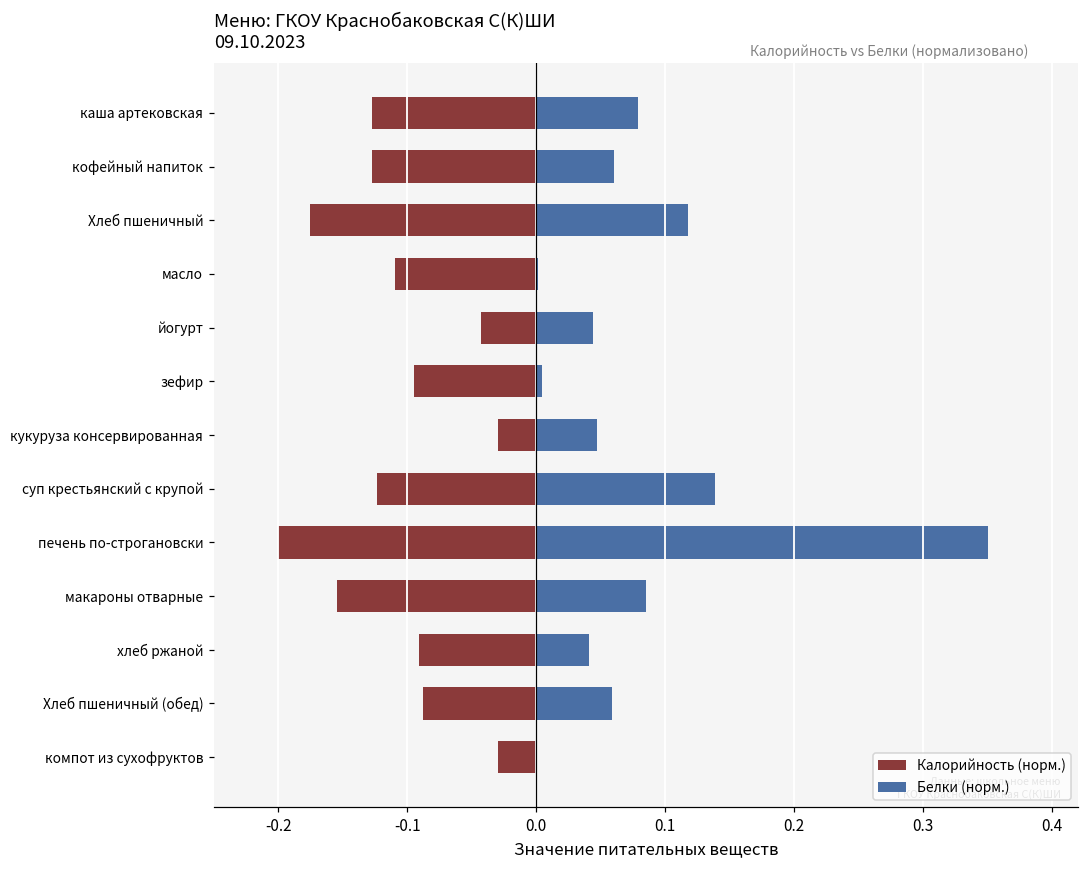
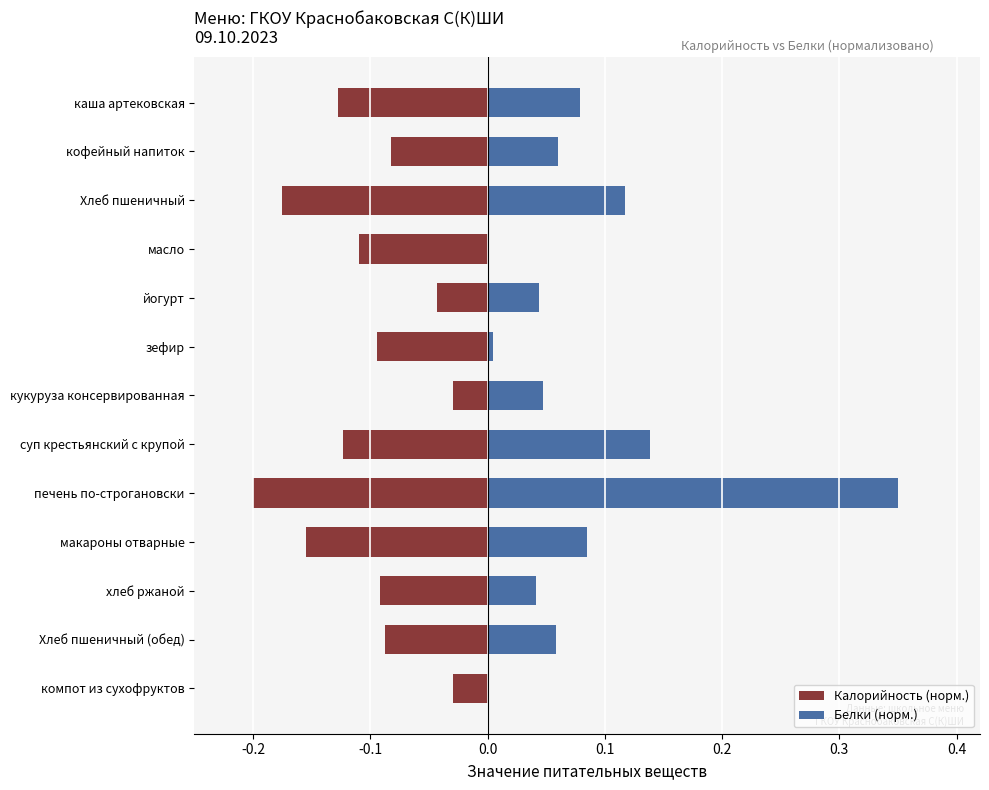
Калорийность (норм.), кофейный напиток: -0.128 -> -0.083
